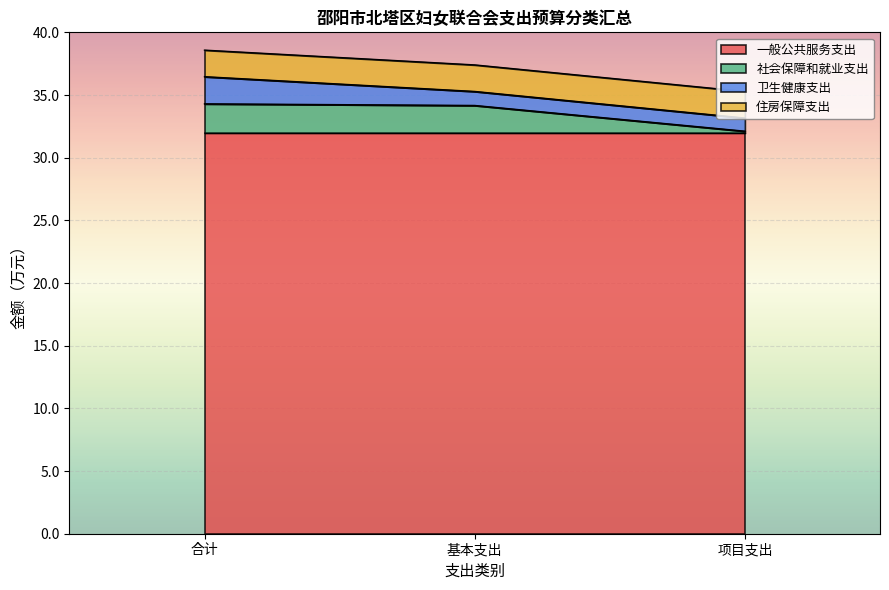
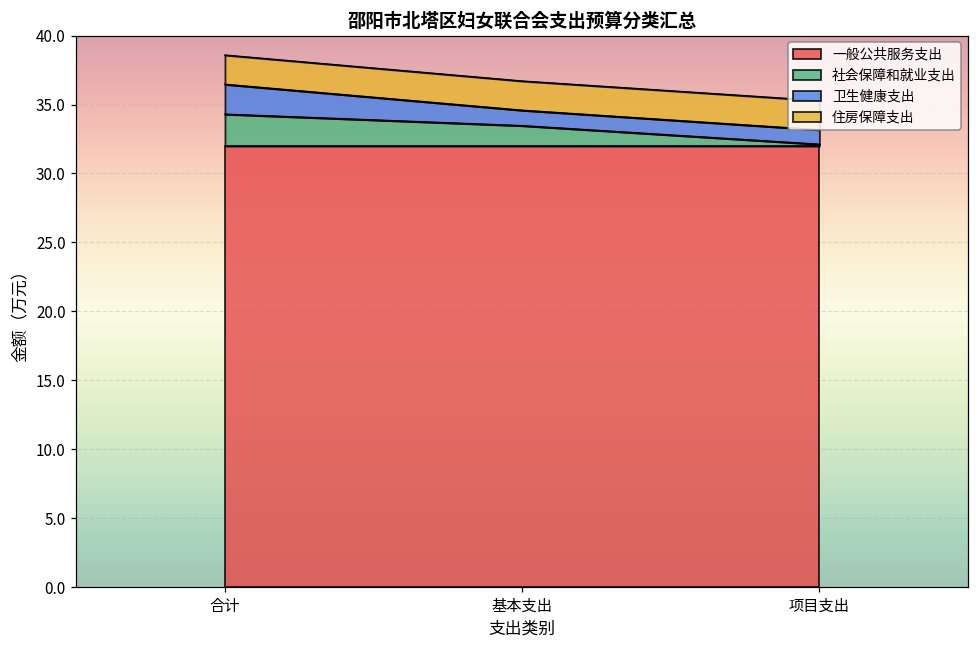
社会保障和就业支出, 基本支出: 2.2 -> 1.5
